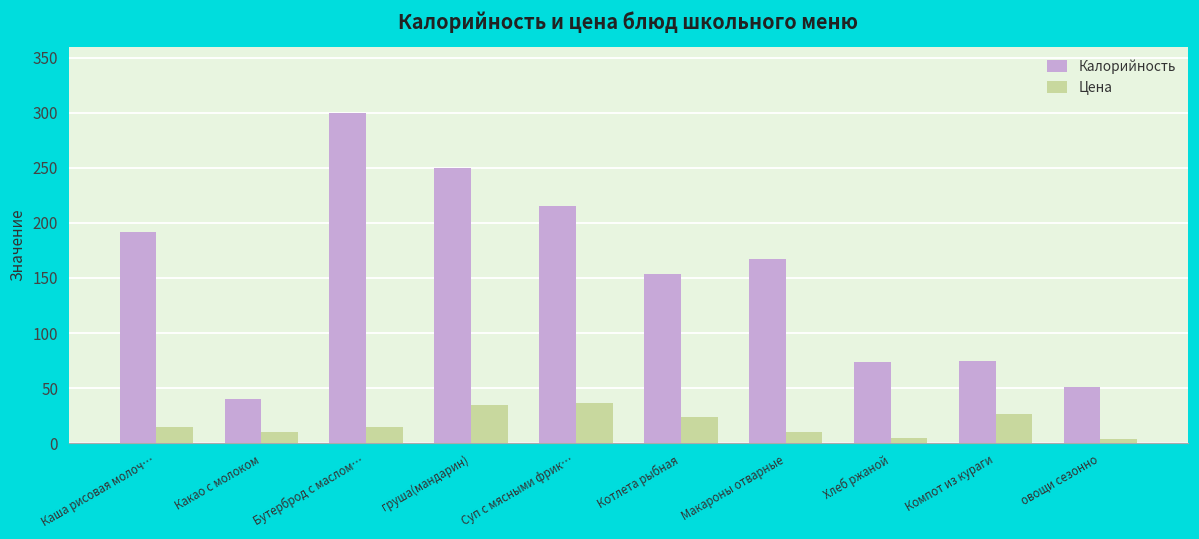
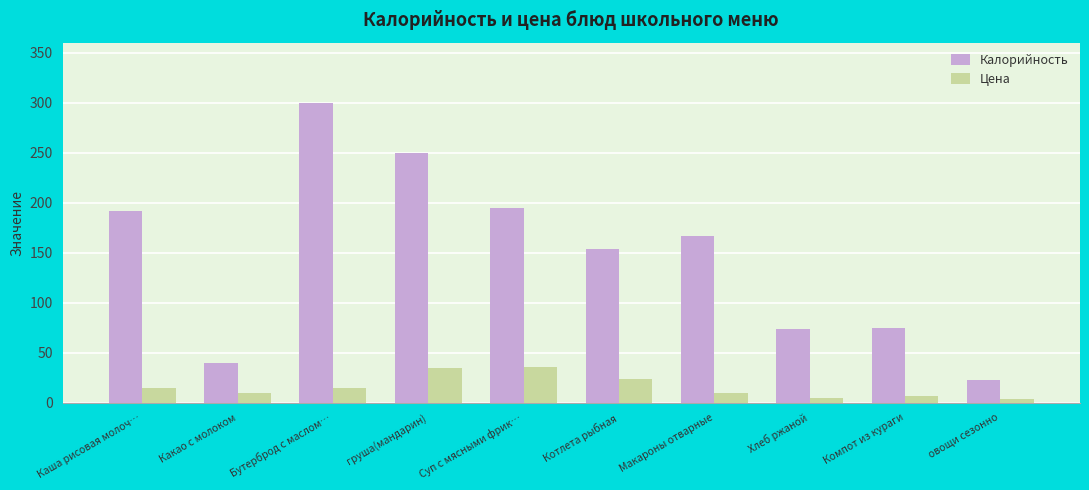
Калорийность, Суп с мясными фрик…: 215 -> 195
Цена, Компот из кураги: 26 -> 7
Калорийность, овощи сезонно: 51 -> 23
